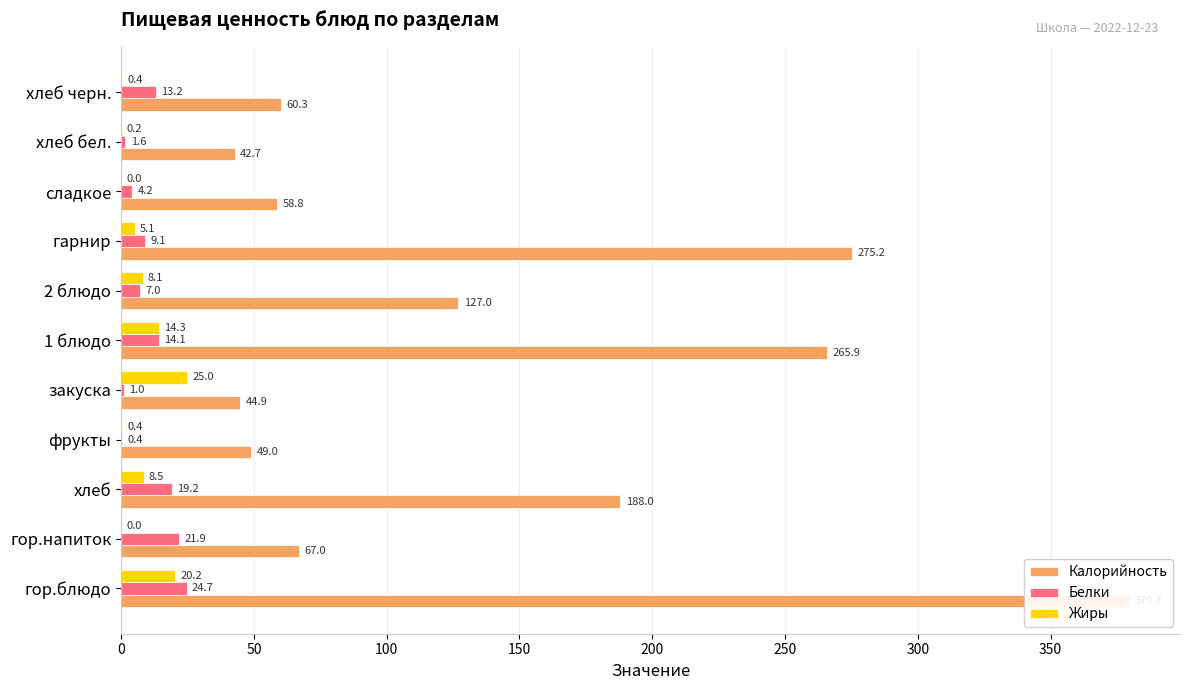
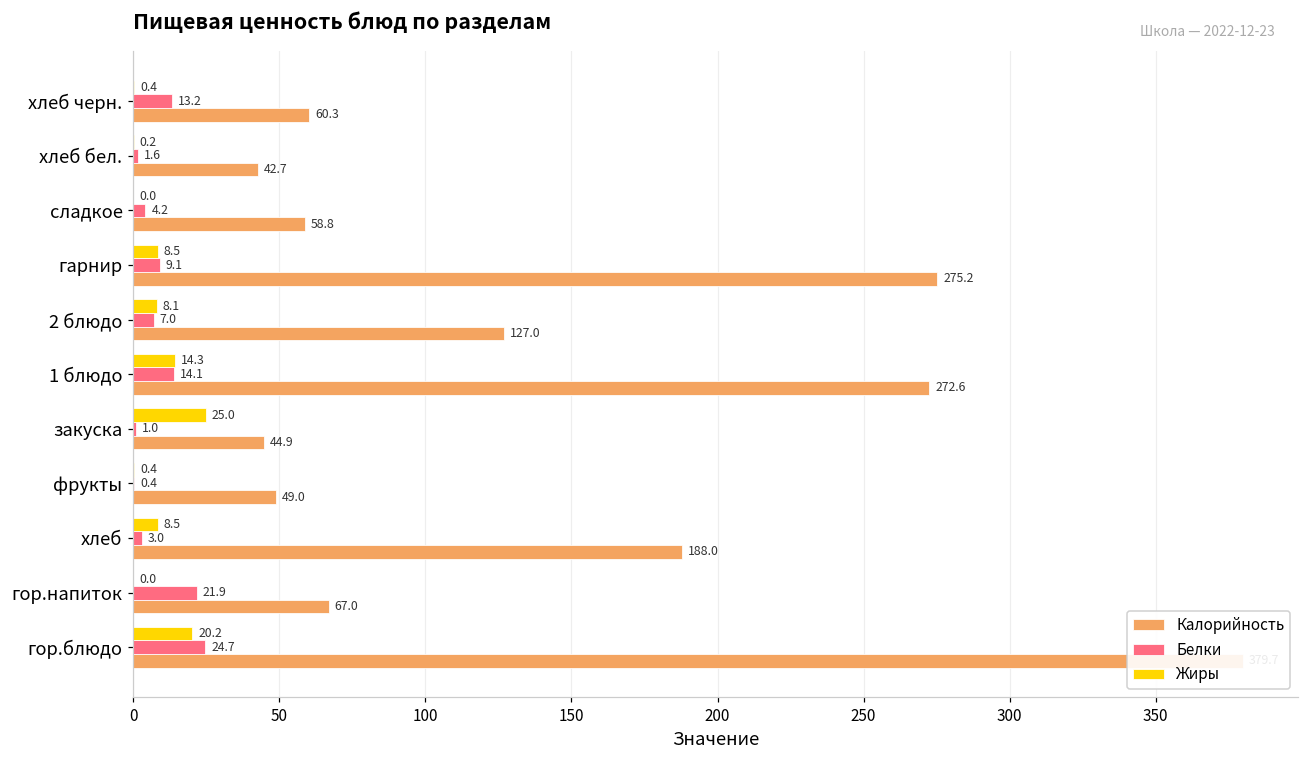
Жиры, гарнир: 5.1 -> 8.5
Калорийность, 1 блюдо: 265.9 -> 272.6
Белки, хлеб: 19.2 -> 3.0
